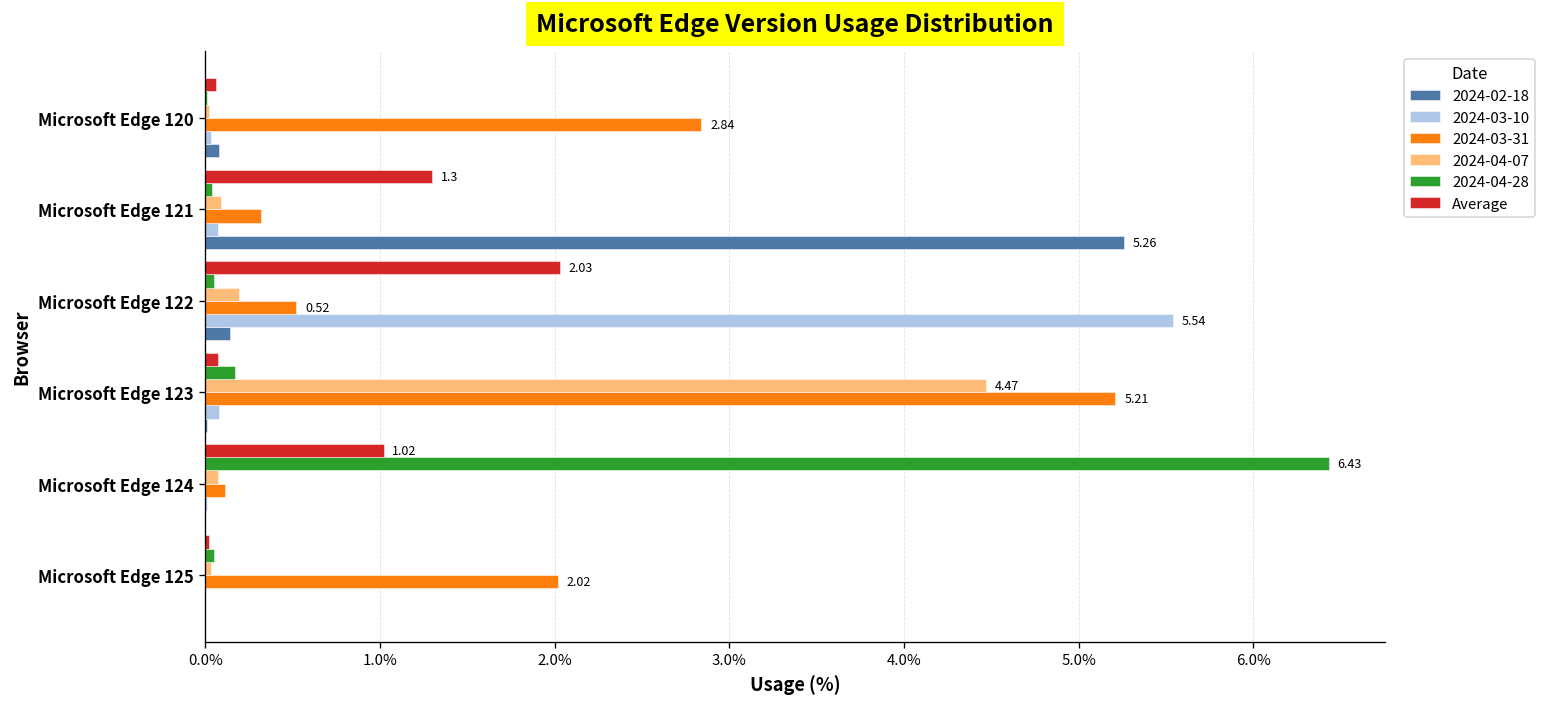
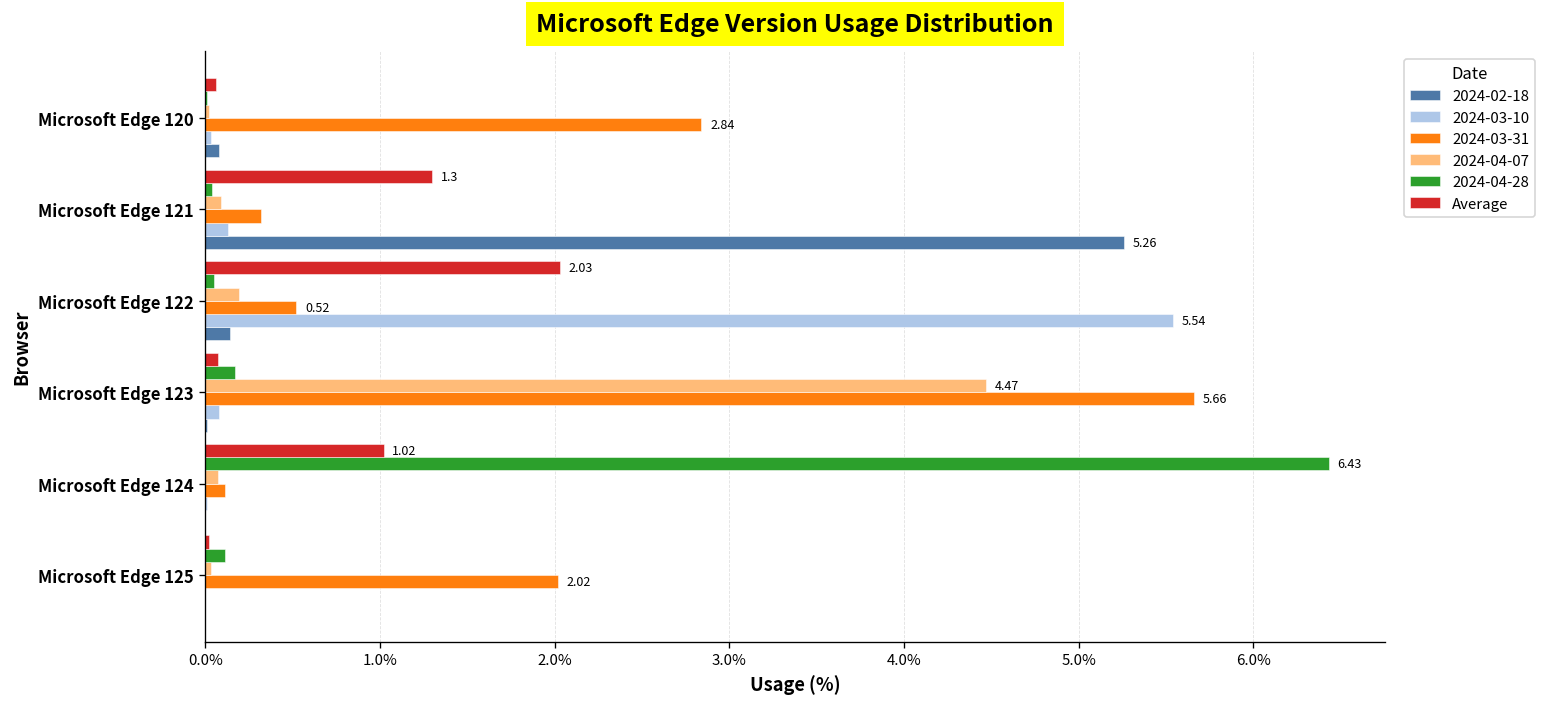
2024-03-10, Microsoft Edge 121: 0.07% -> 0.13%
2024-03-31, Microsoft Edge 123: 5.21 -> 5.66
2024-04-28, Microsoft Edge 125: 0.05% -> 0.11%
